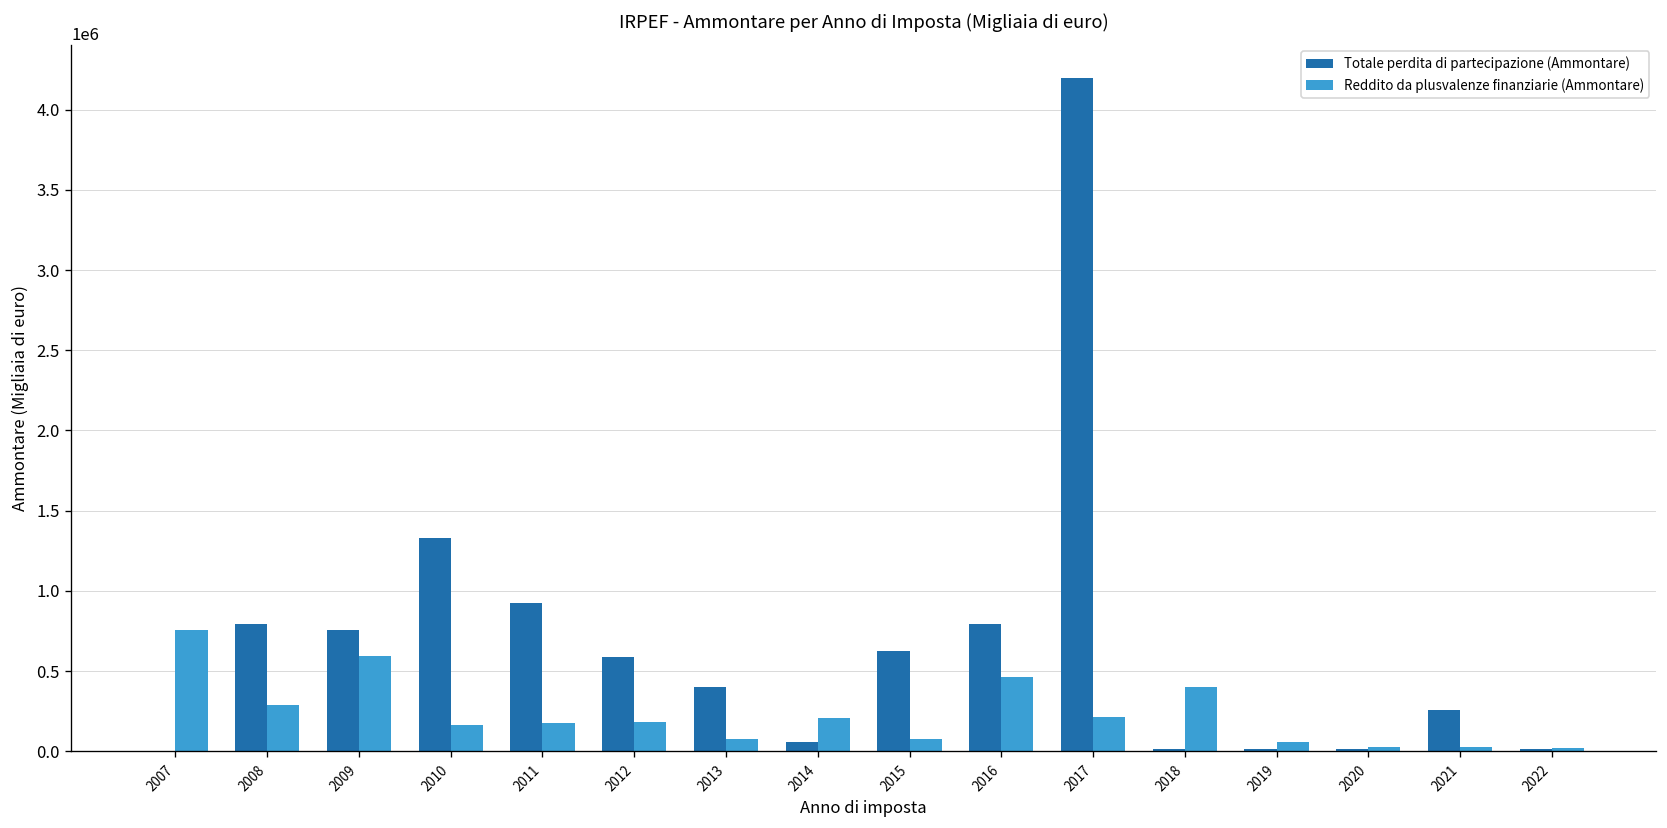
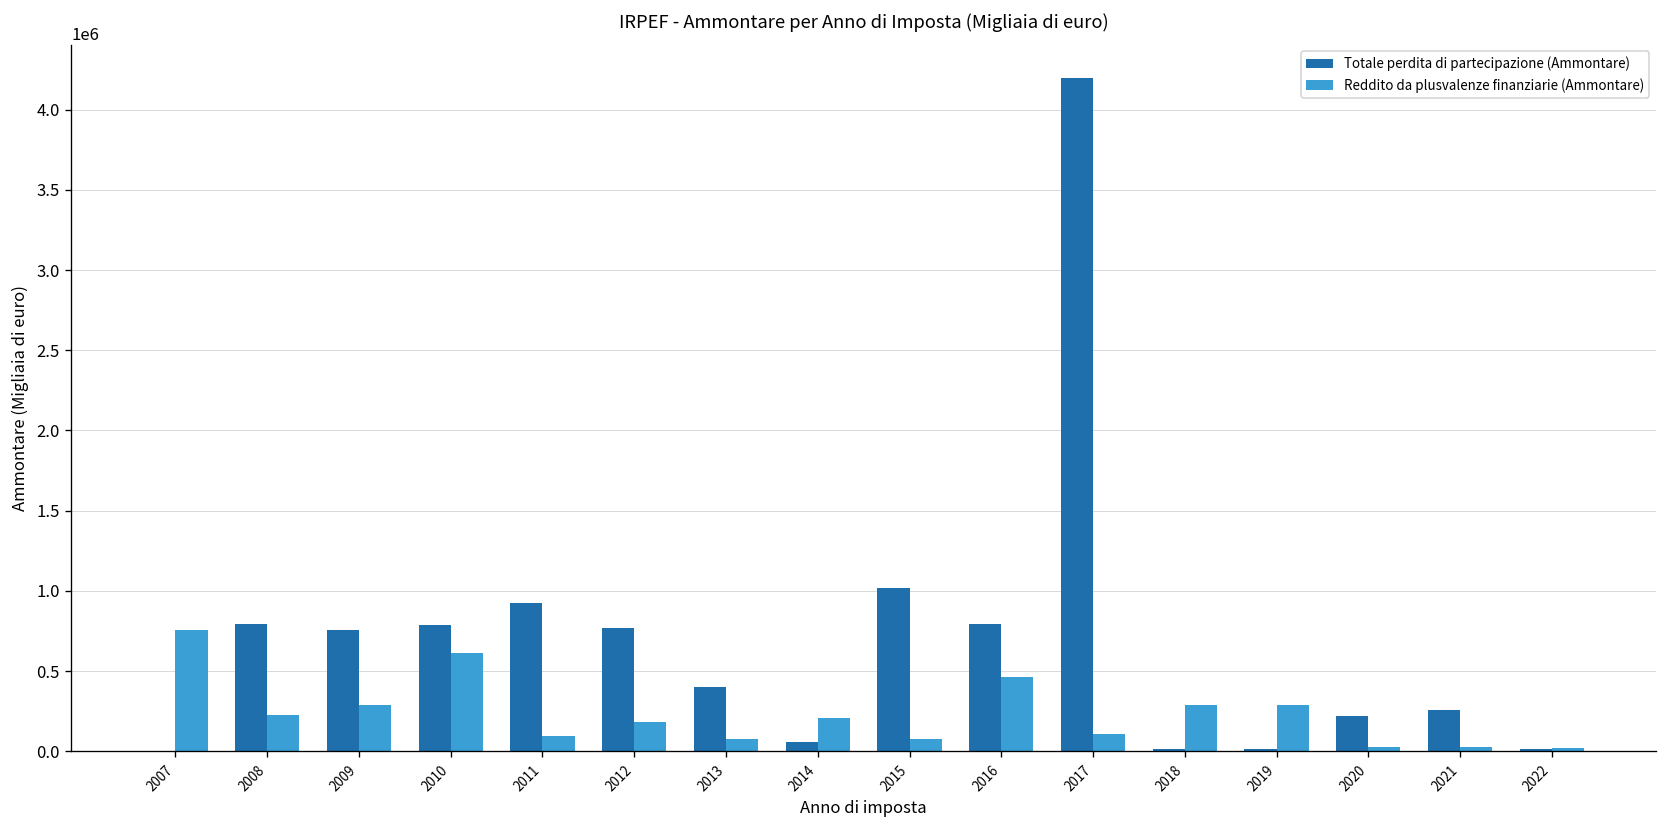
Reddito da plusvalenze finanziarie (Ammontare), 2008: 290000 -> 220000
Reddito da plusvalenze finanziarie (Ammontare), 2009: 590000 -> 290000
Totale perdita di partecipazione (Ammontare), 2010: 1330000 -> 790000
Reddito da plusvalenze finanziarie (Ammontare), 2010: 160000 -> 610000
Reddito da plusvalenze finanziarie (Ammontare), 2011: 180000 -> 100000
Totale perdita di partecipazione (Ammontare), 2012: 590000 -> 770000
Totale perdita di partecipazione (Ammontare), 2015: 620000 -> 1020000
Reddito da plusvalenze finanziarie (Ammontare), 2017: 220000 -> 110000
Reddito da plusvalenze finanziarie (Ammontare), 2018: 400000 -> 290000
Reddito da plusvalenze finanziarie (Ammontare), 2019: 60000 -> 290000
Totale perdita di partecipazione (Ammontare), 2020: 20000 -> 220000
